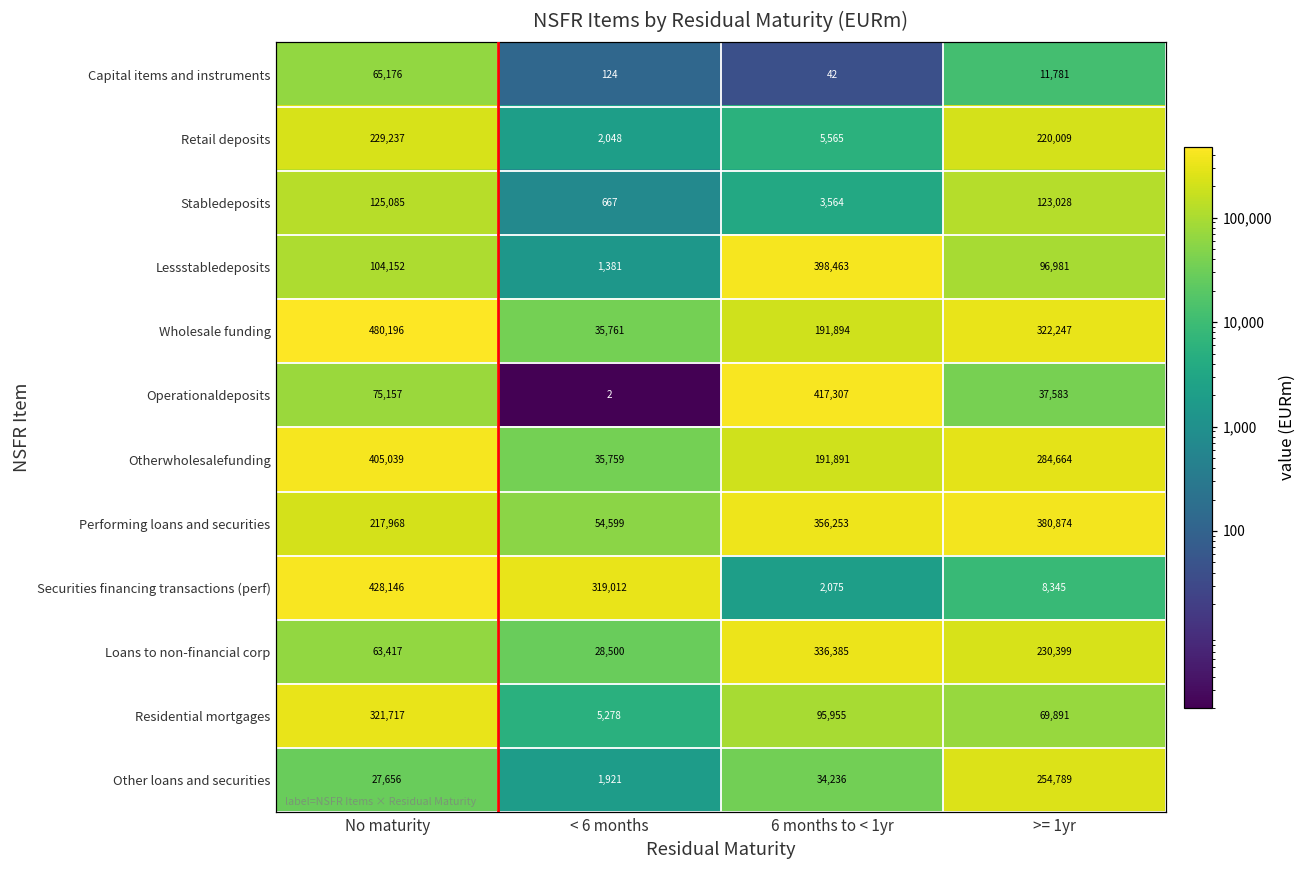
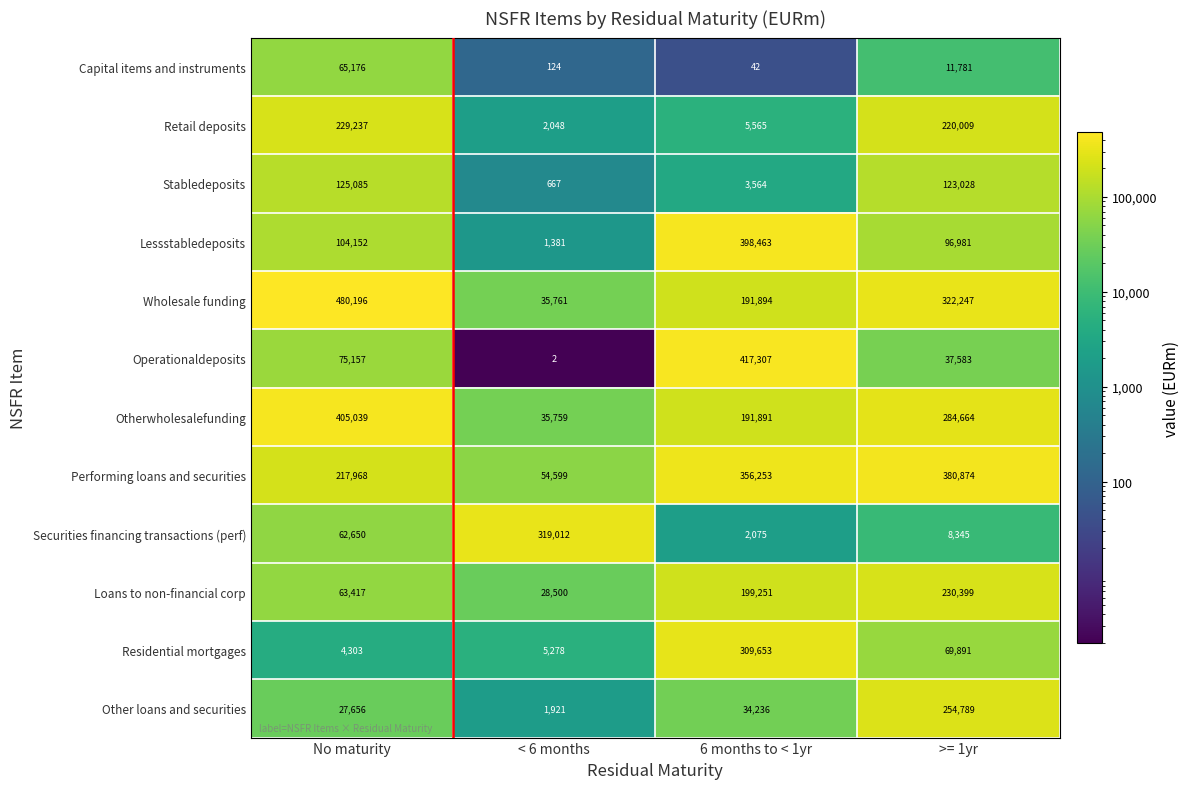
Securities financing transactions (perf), No maturity: 428,146 -> 62,650
Loans to non-financial corp, 6 months to < 1yr: 336,385 -> 199,251
Residential mortgages, No maturity: 321,717 -> 4,303
Residential mortgages, 6 months to < 1yr: 95,955 -> 309,653
